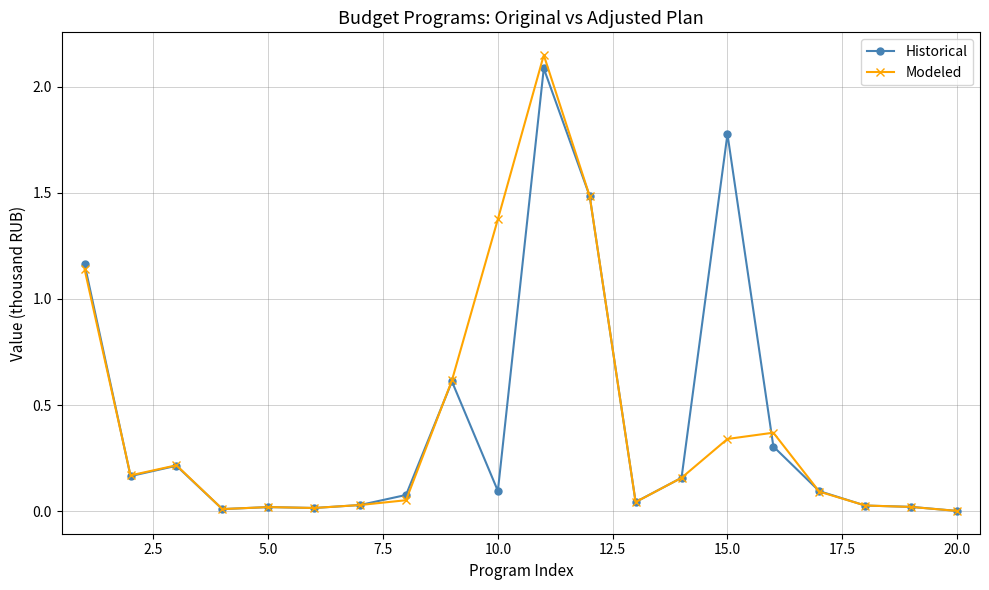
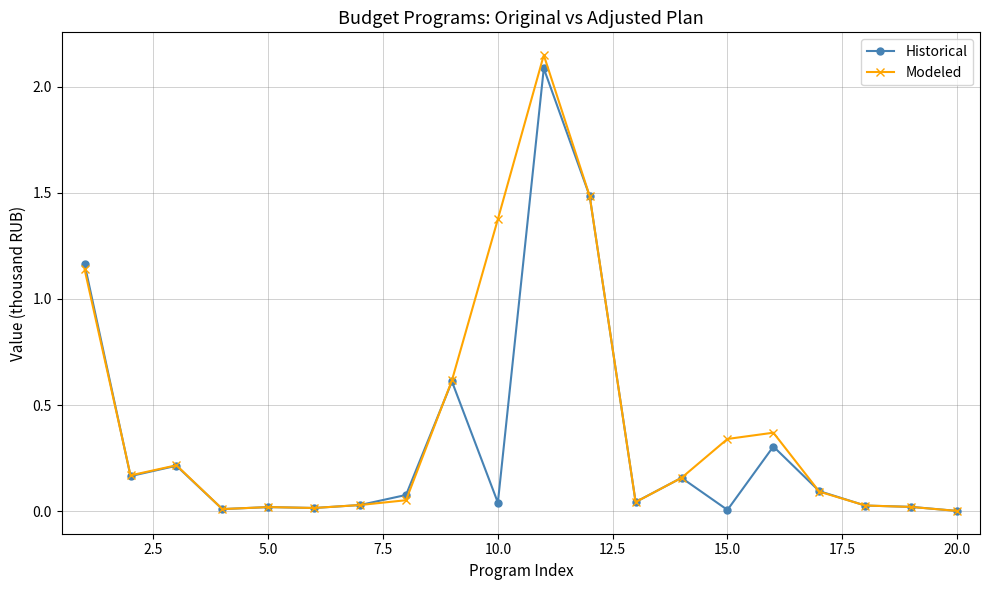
Historical, 10.0: 0.09 -> 0.04
Historical, 15.0: 1.78 -> 0.01
